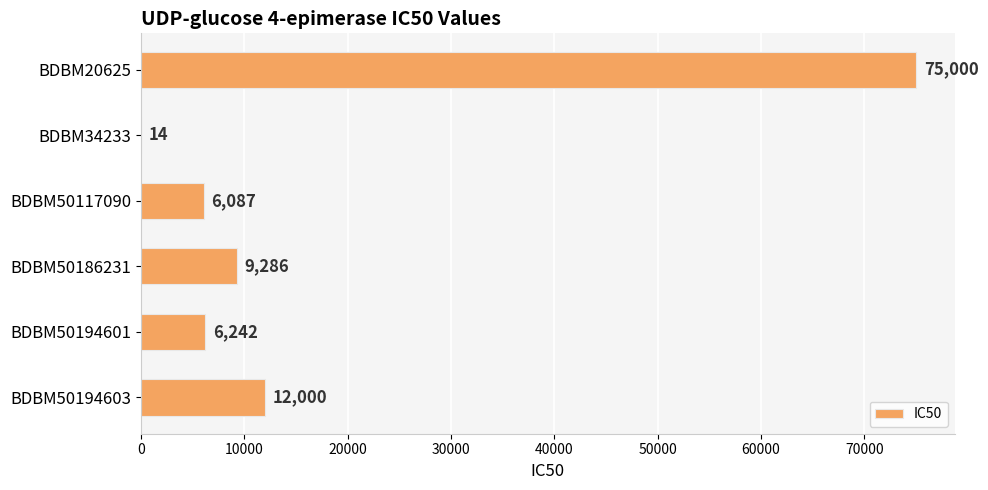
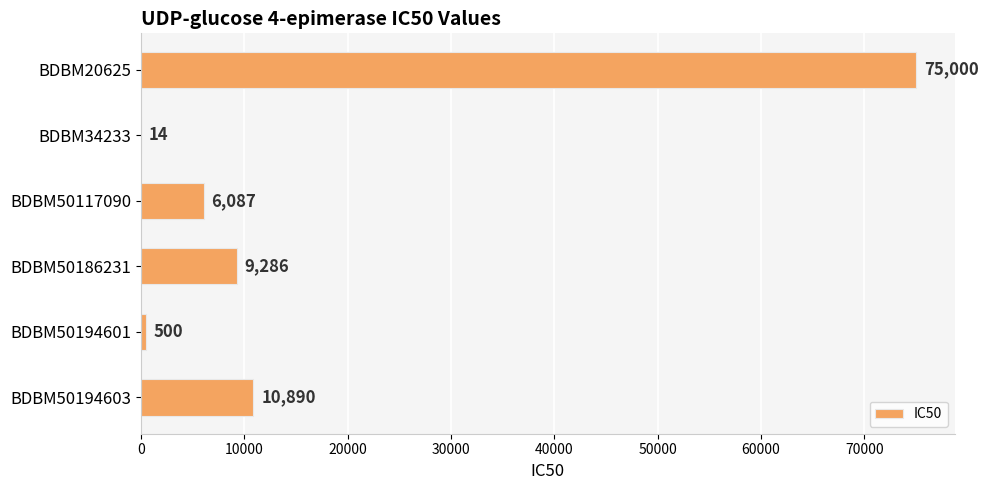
BDBM50194601: 6,242 -> 500
BDBM50194603: 12,000 -> 10,890
